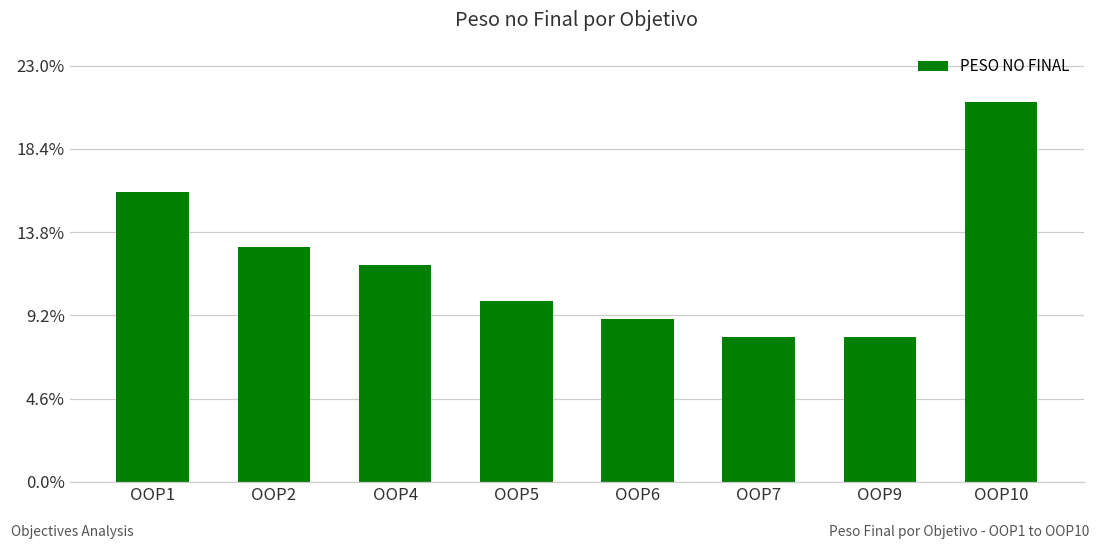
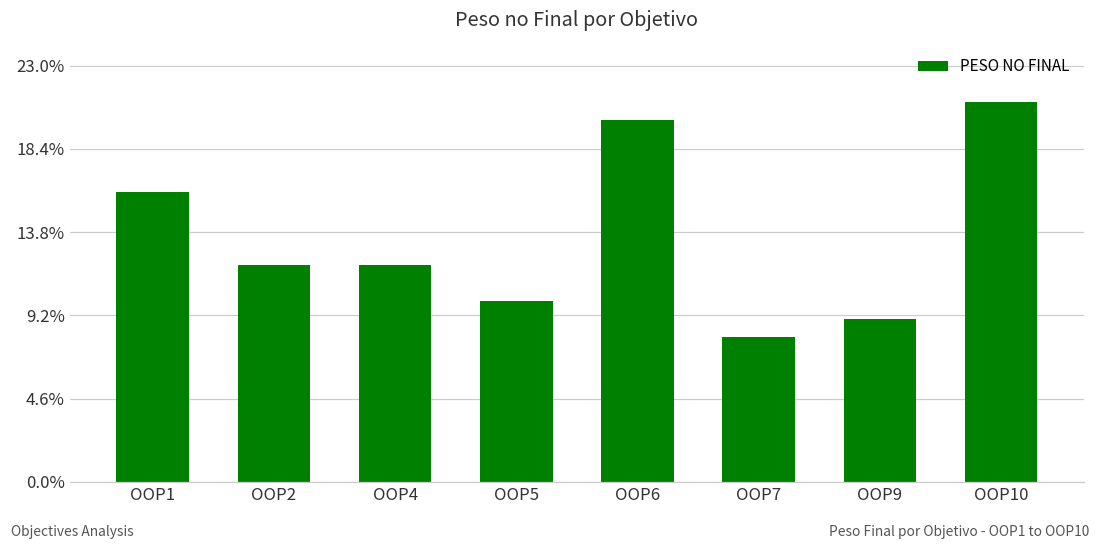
OOP2: 13.0% -> 12.0%
OOP6: 9.0% -> 20.0%
OOP9: 8.0% -> 9.0%
